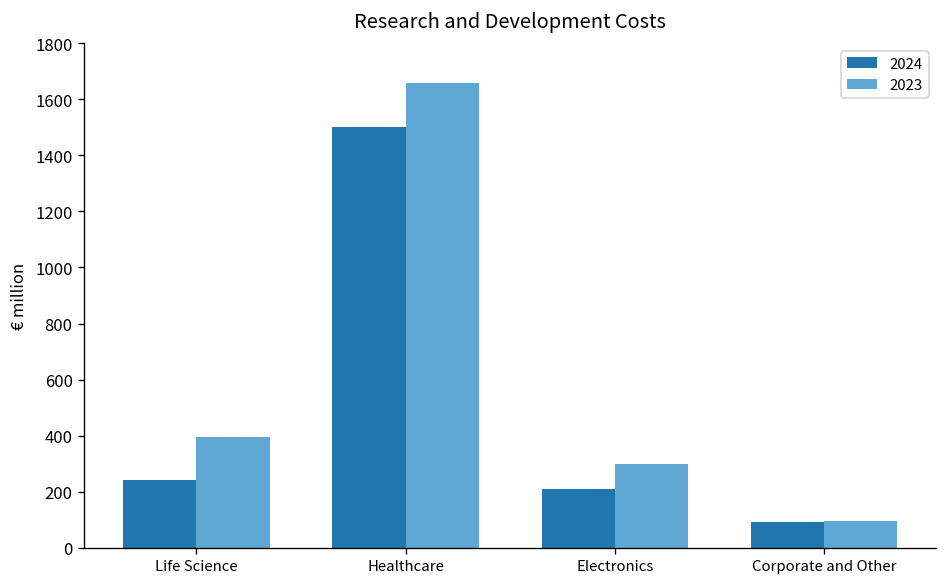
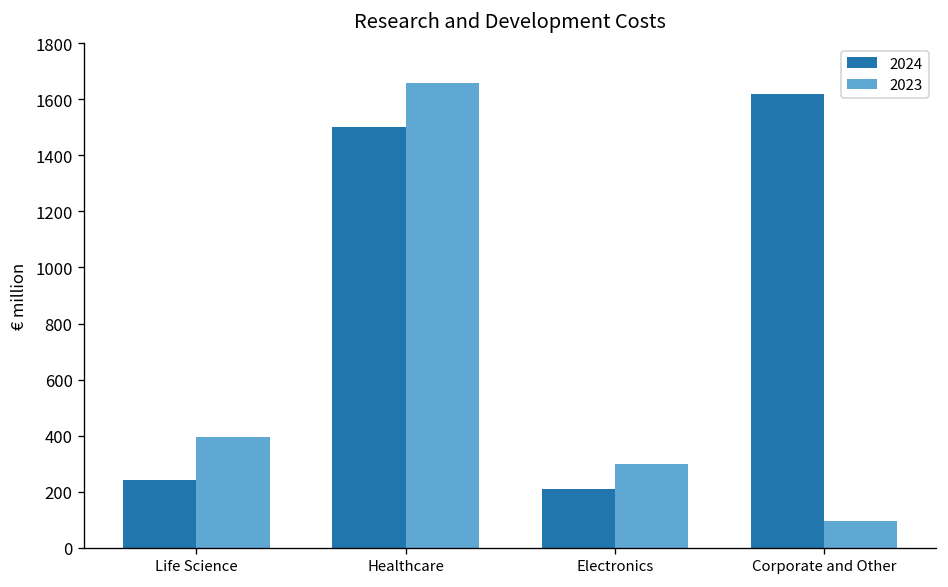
2024, Corporate and Other: 90 -> 1620
